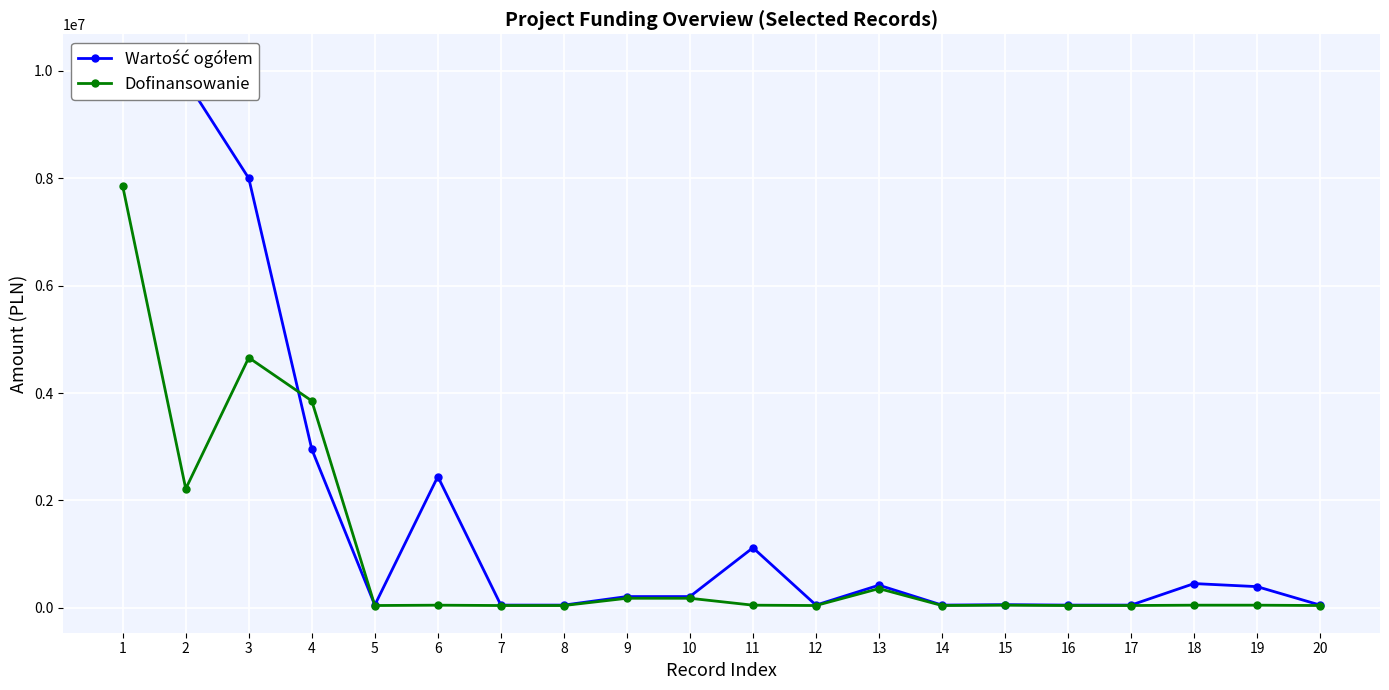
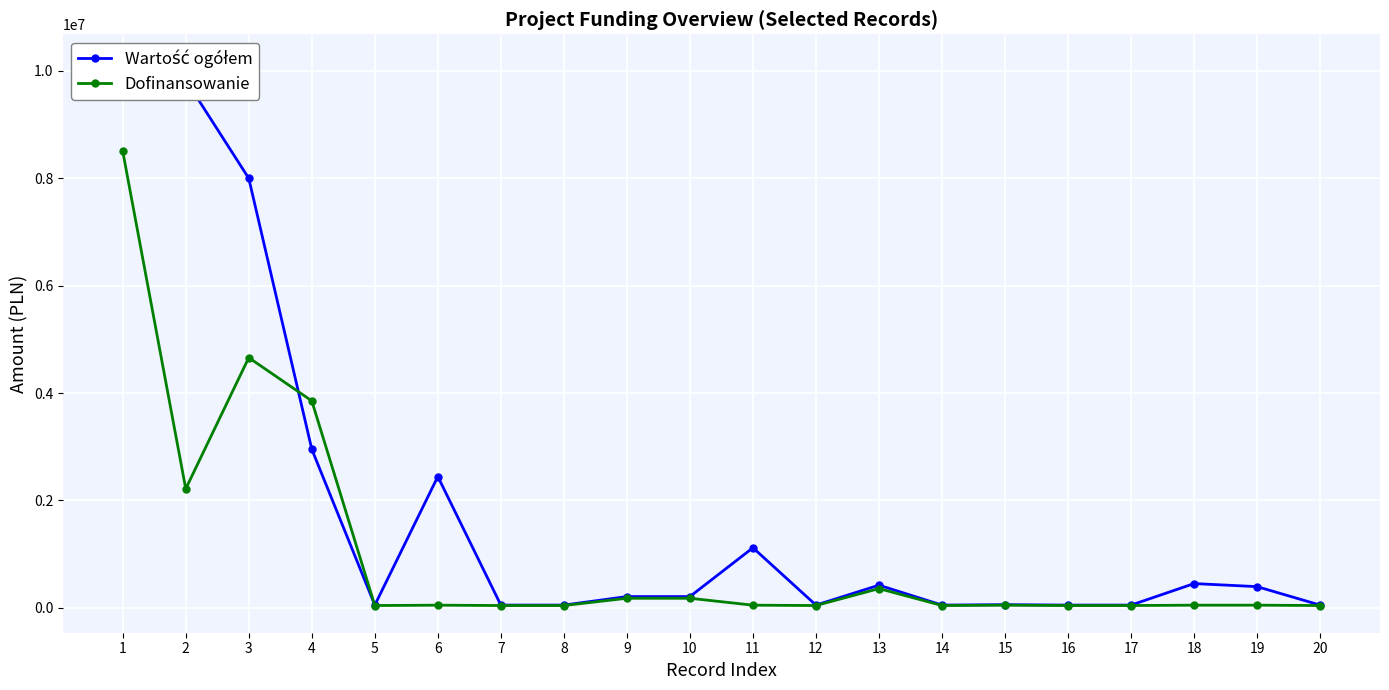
Dofinansowanie, 1: 7800000 -> 8500000
